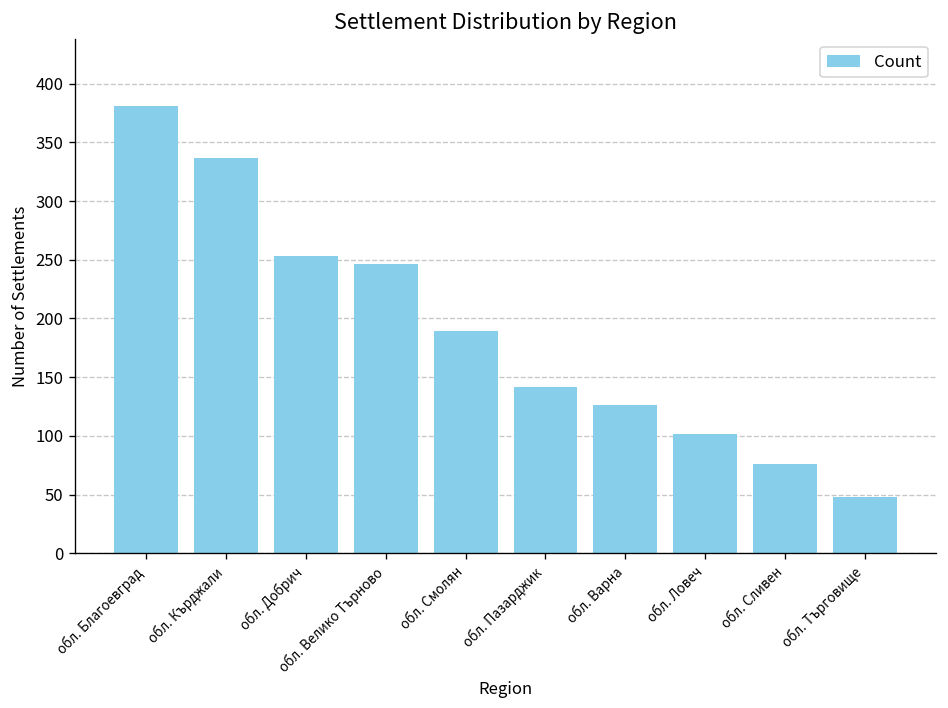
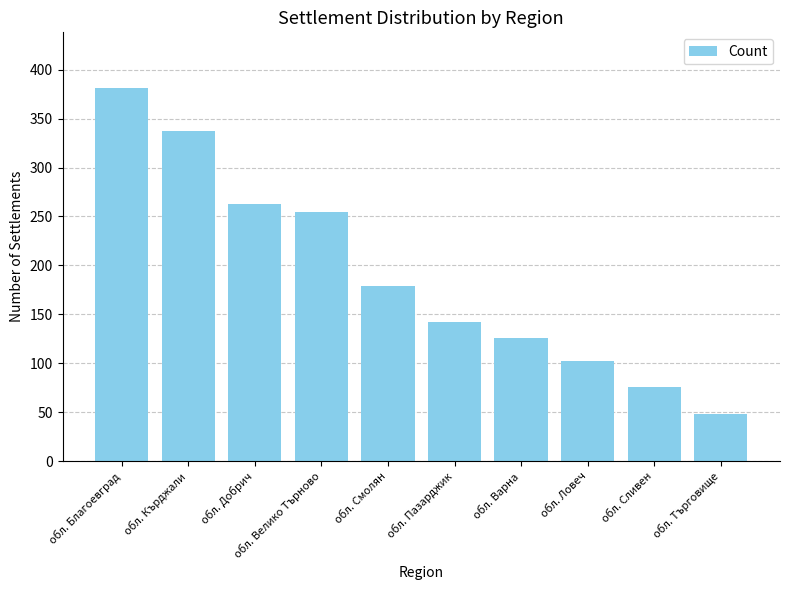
обл. Добрич: 250 -> 260
обл. Велико Търново: 250 -> 260
обл. Смолян: 190 -> 180
